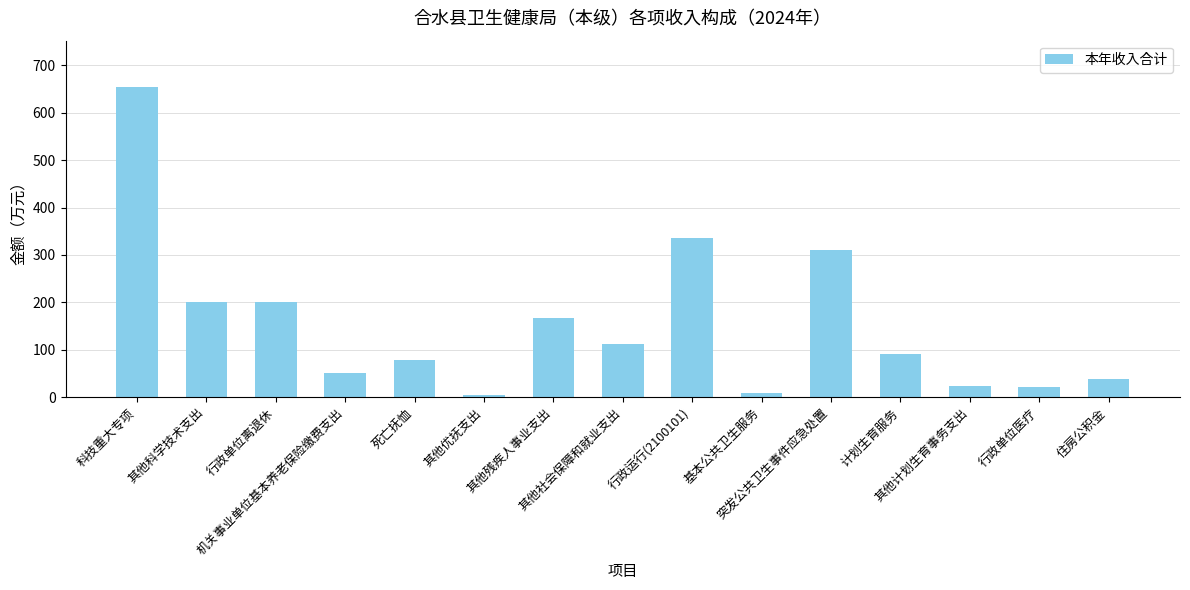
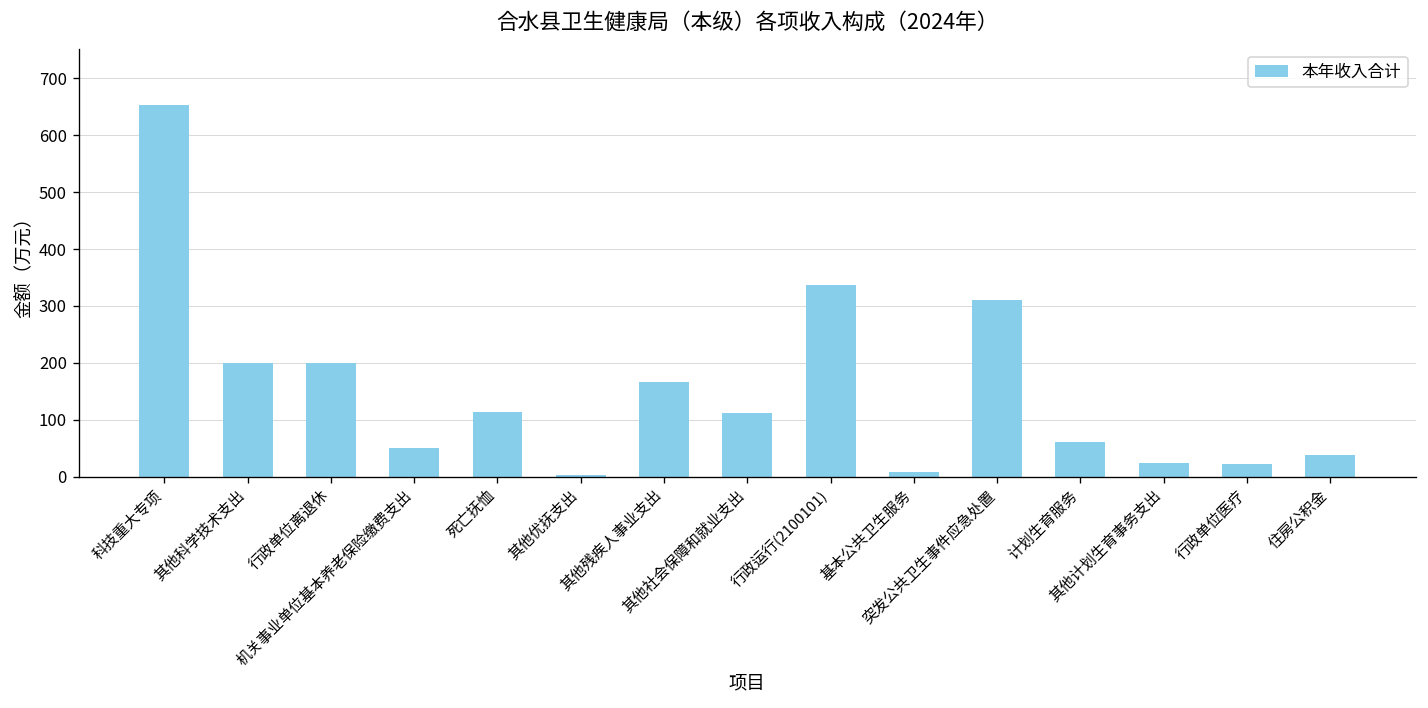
死亡抚恤: 80 -> 110
计划生育服务: 90 -> 60
